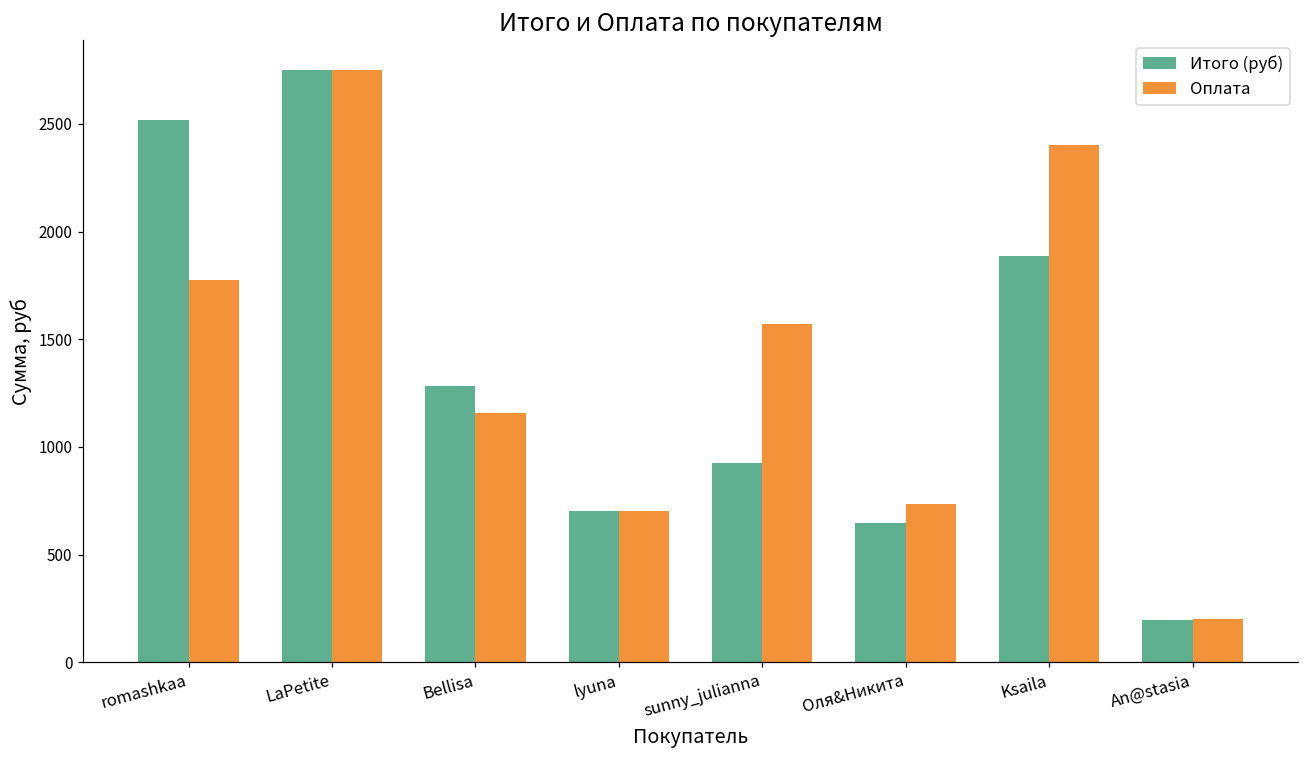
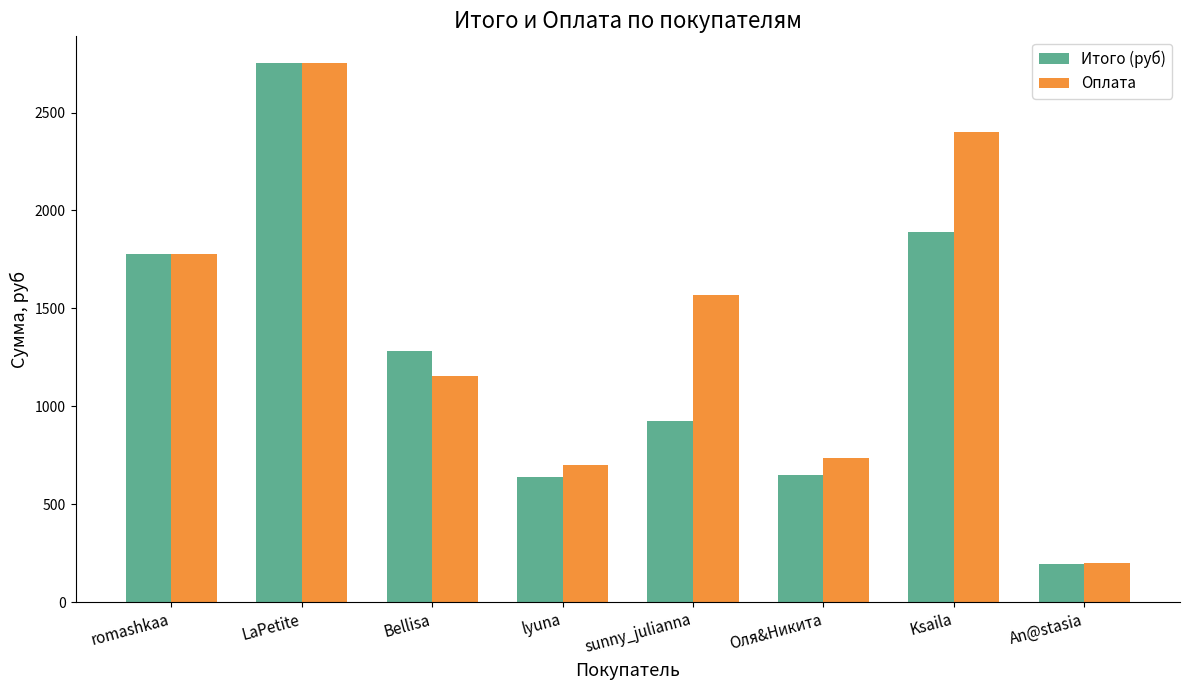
Итого (руб), romashkaa: 2520 -> 1780
Итого (руб), lyuna: 700 -> 640
